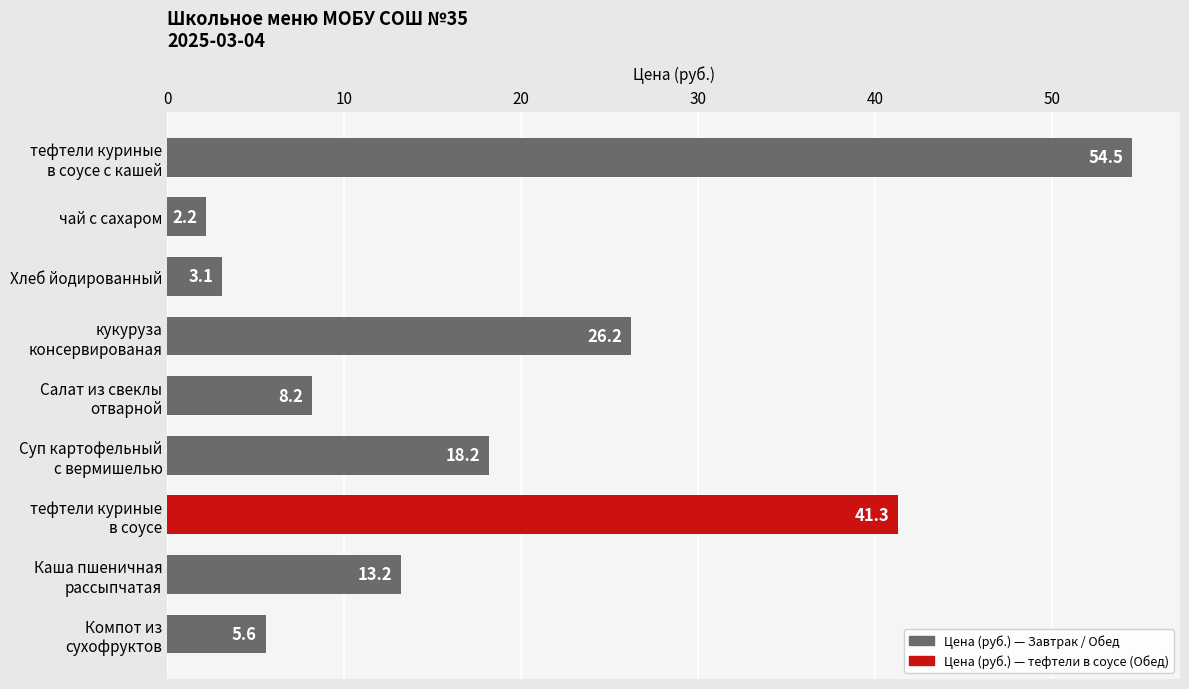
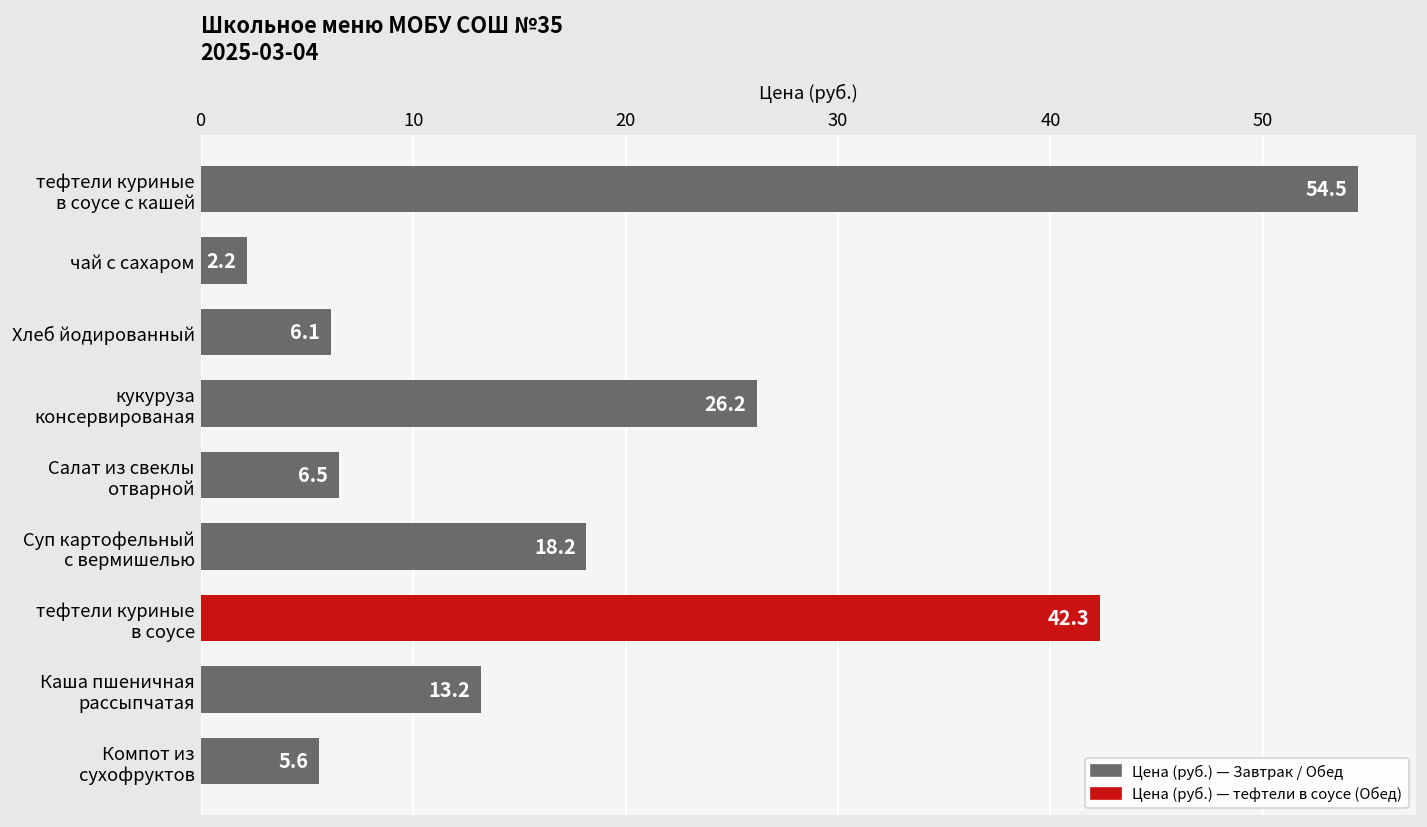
Хлеб йодированный: 3.1 -> 6.1
Салат из свеклы отварной: 8.2 -> 6.5
тефтели куриные в соусе: 41.3 -> 42.3
